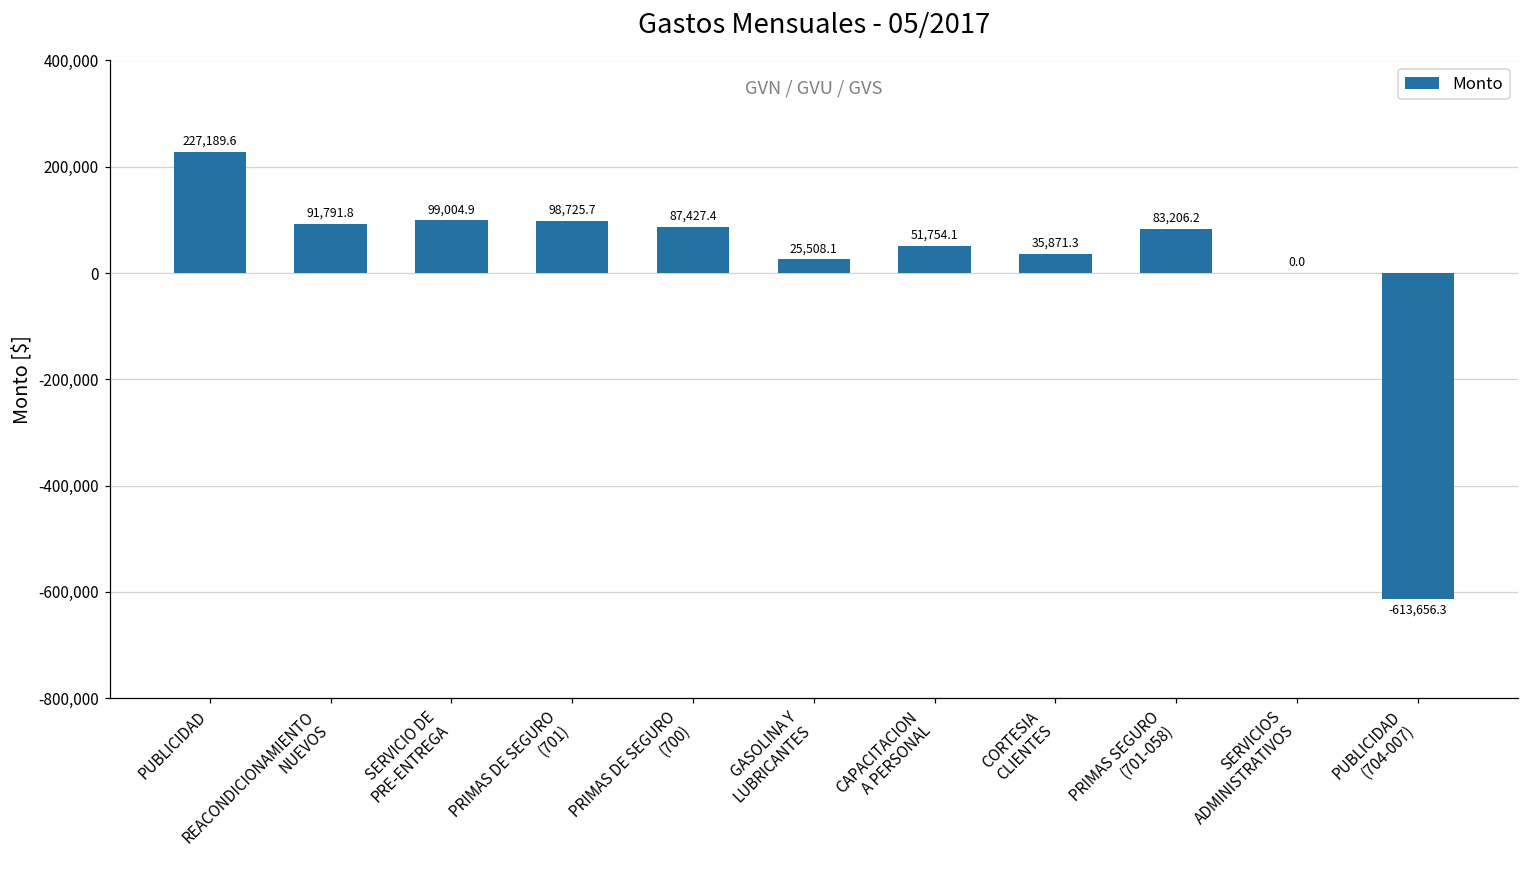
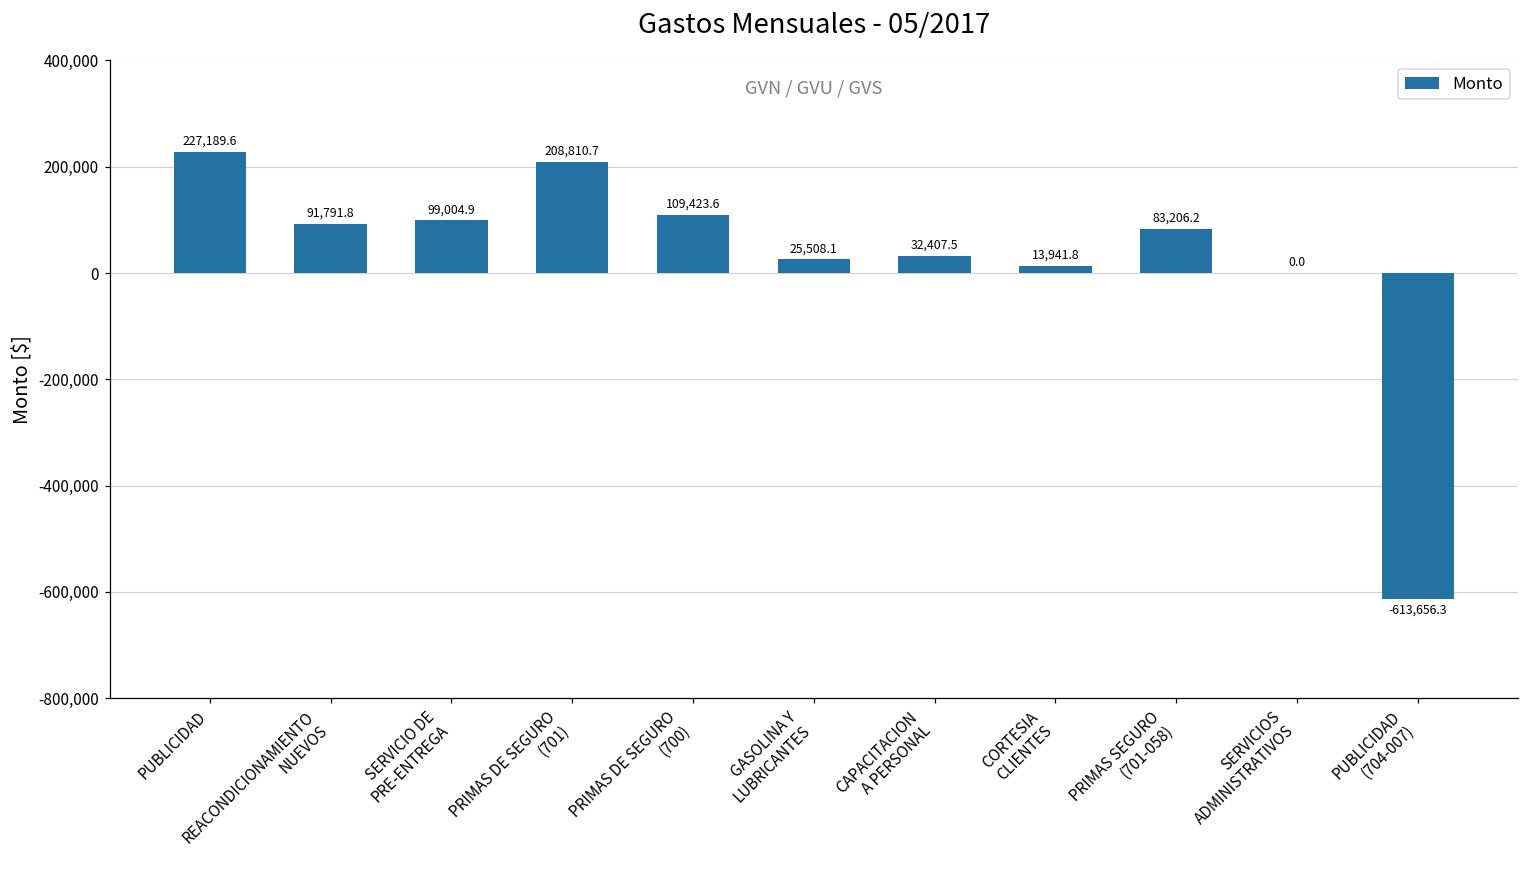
PRIMAS DE SEGURO (701): 98,725.7 -> 208,810.7
PRIMAS DE SEGURO (700): 87,427.4 -> 109,423.6
CAPACITACION A PERSONAL: 51,754.1 -> 32,407.5
CORTESIA CLIENTES: 35,871.3 -> 13,941.8
